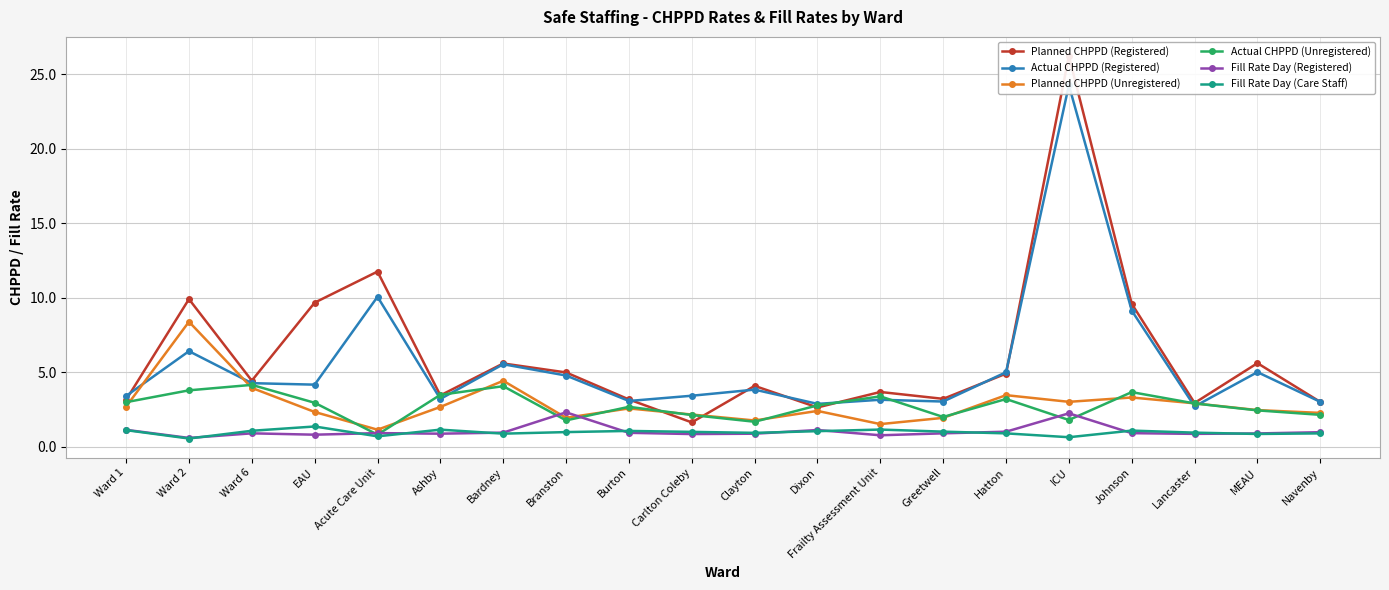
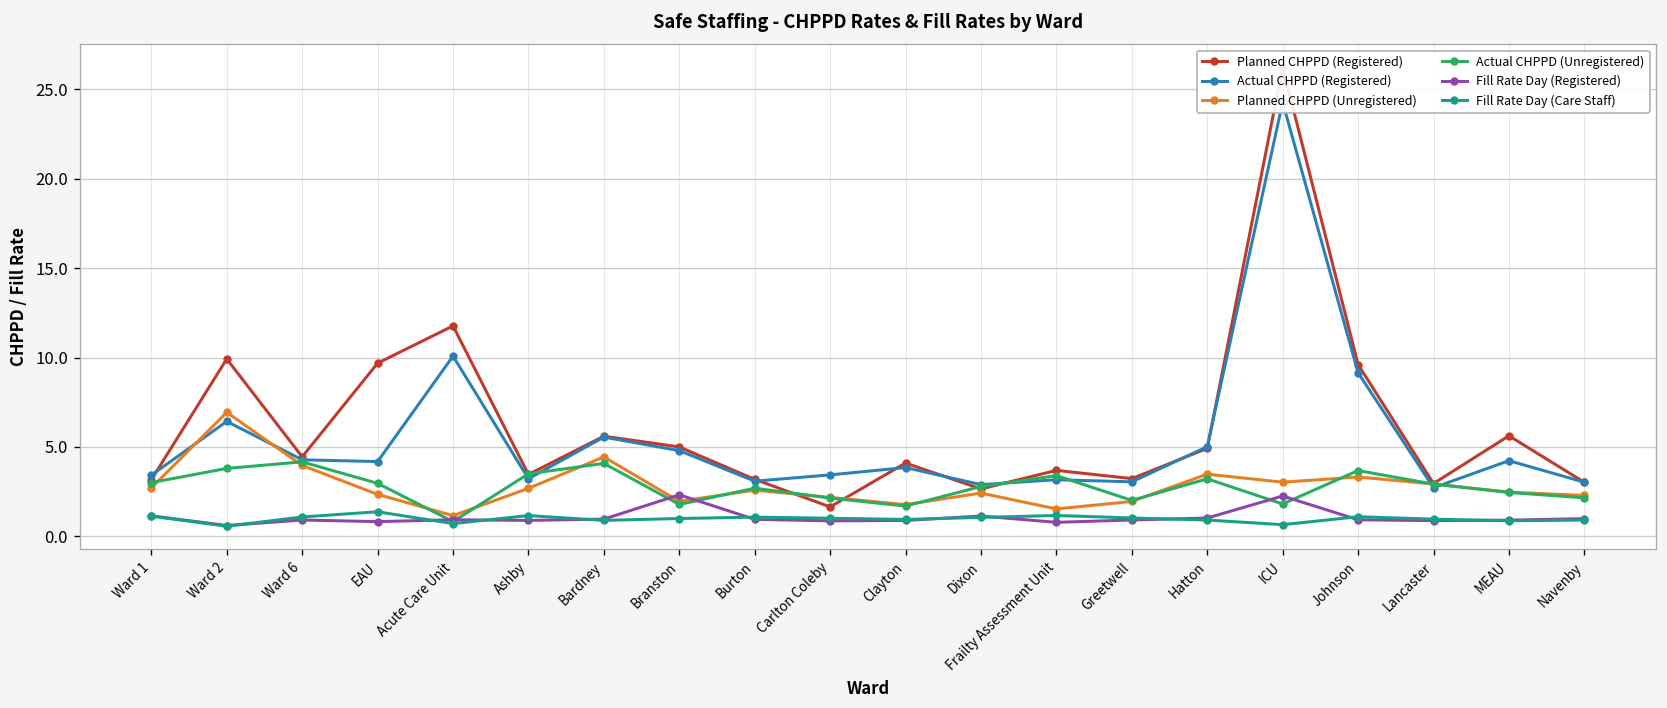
Planned CHPPD (Unregistered), Ward 2: 8.4 -> 6.9
Actual CHPPD (Registered), MEAU: 5.0 -> 4.2
